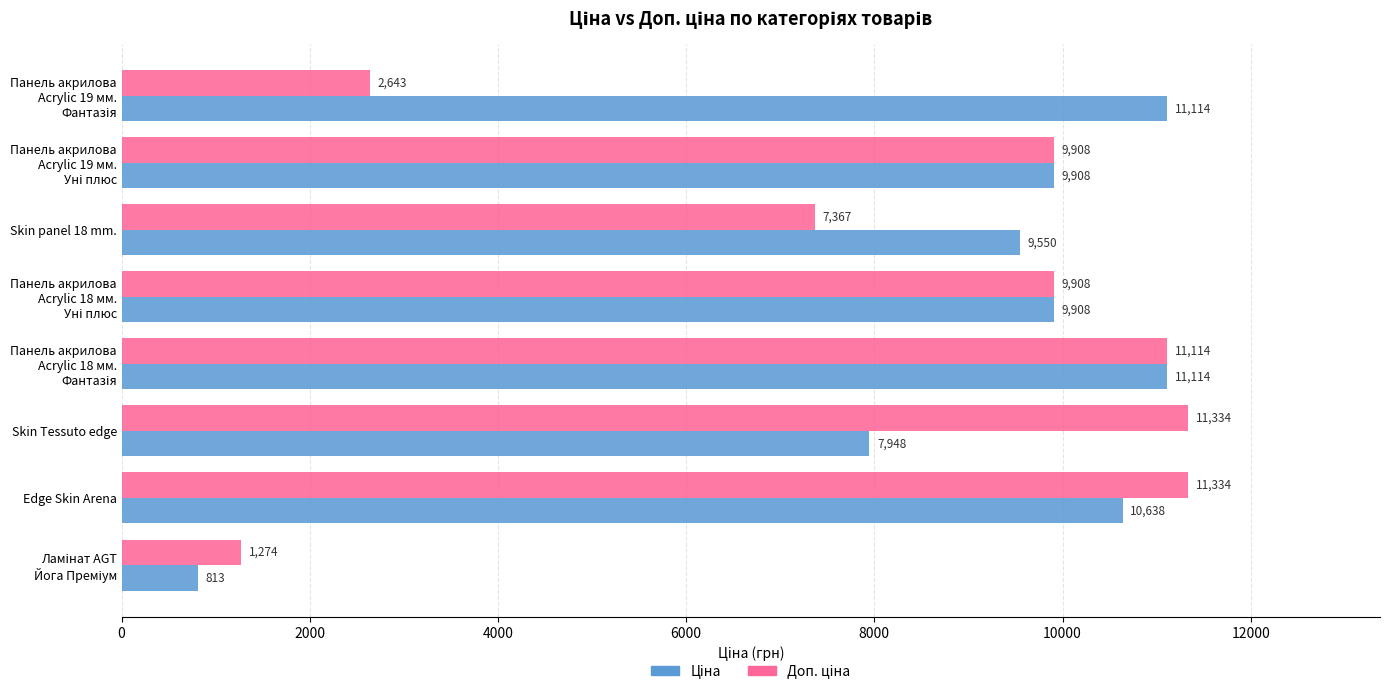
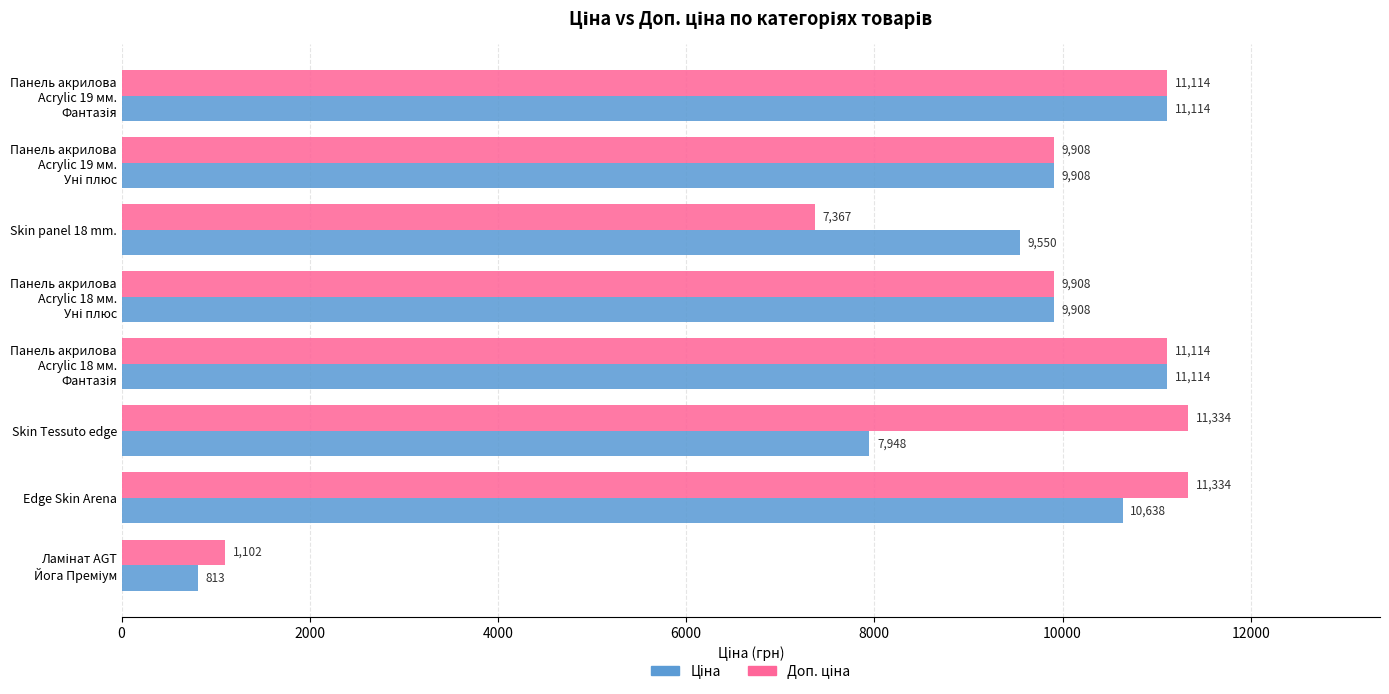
Доп. ціна, Панель акрилова Acrylic 19 мм. Фантазія: 2,643 -> 11,114
Доп. ціна, Ламінат AGT Йога Преміум: 1,274 -> 1,102
